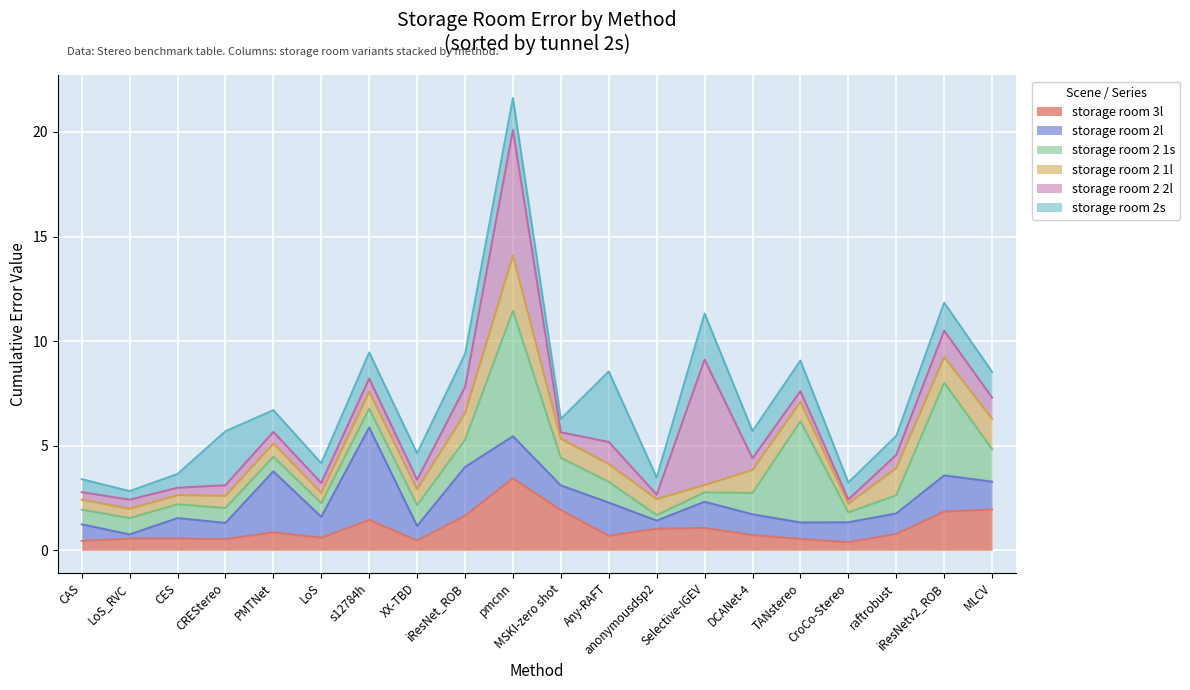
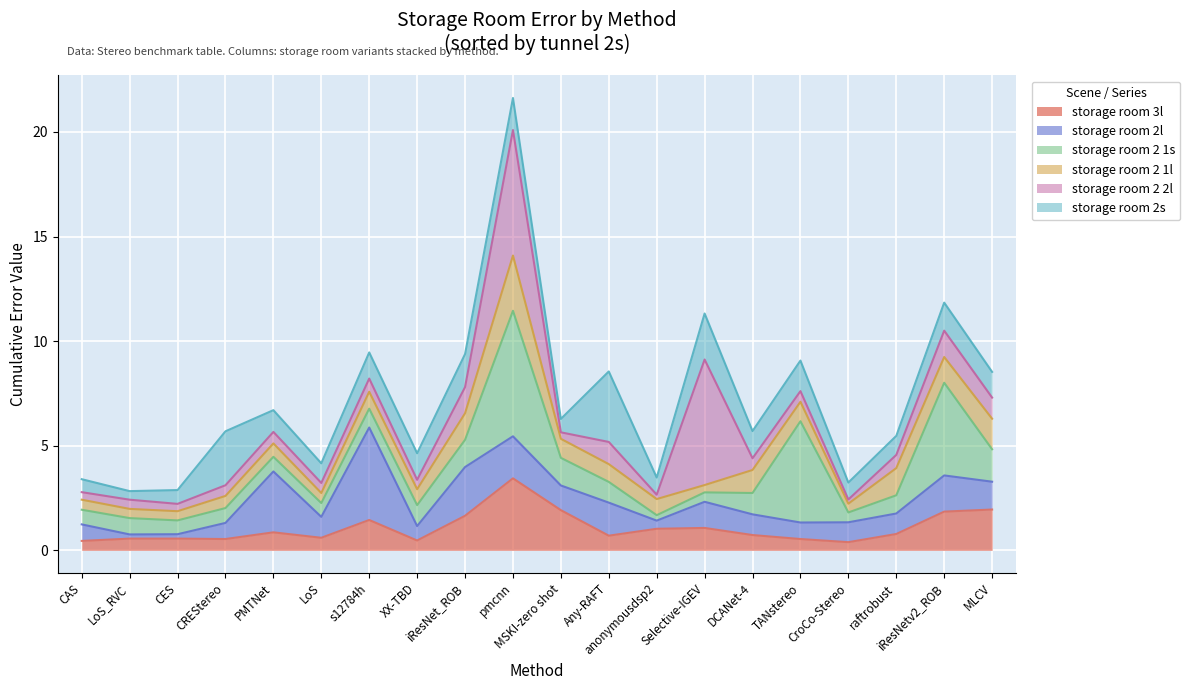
storage room 2l, CES: 1.0 -> 0.2
